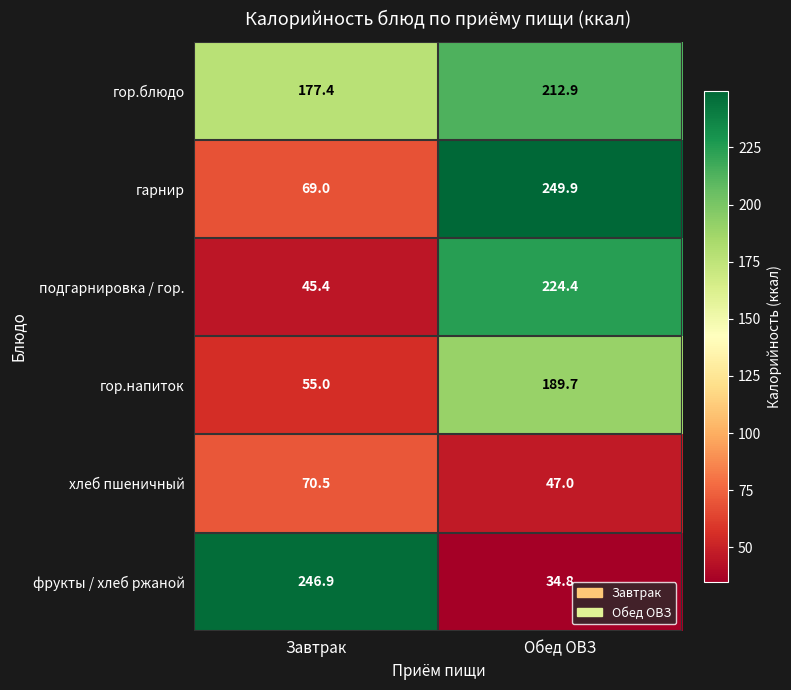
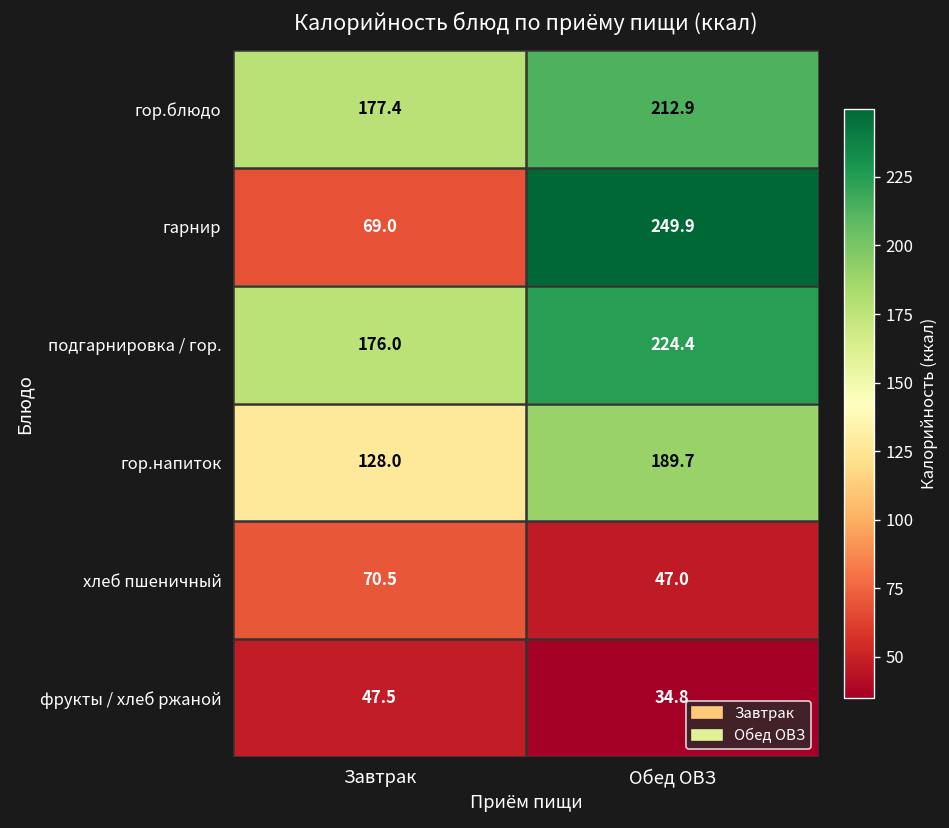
подгарнировка / гор., Завтрак: 45.4 -> 176.0
гор.напиток, Завтрак: 55.0 -> 128.0
фрукты / хлеб ржаной, Завтрак: 246.9 -> 47.5
